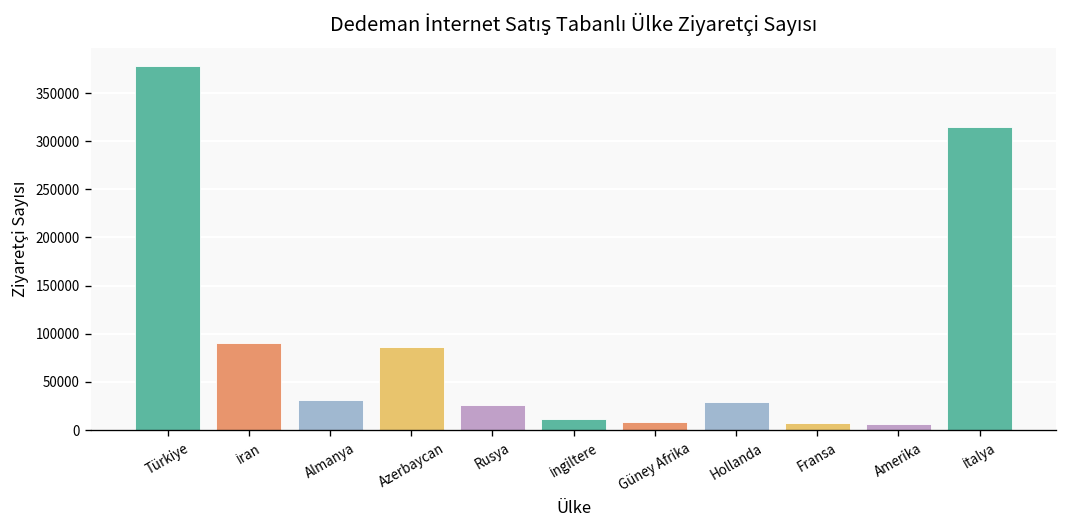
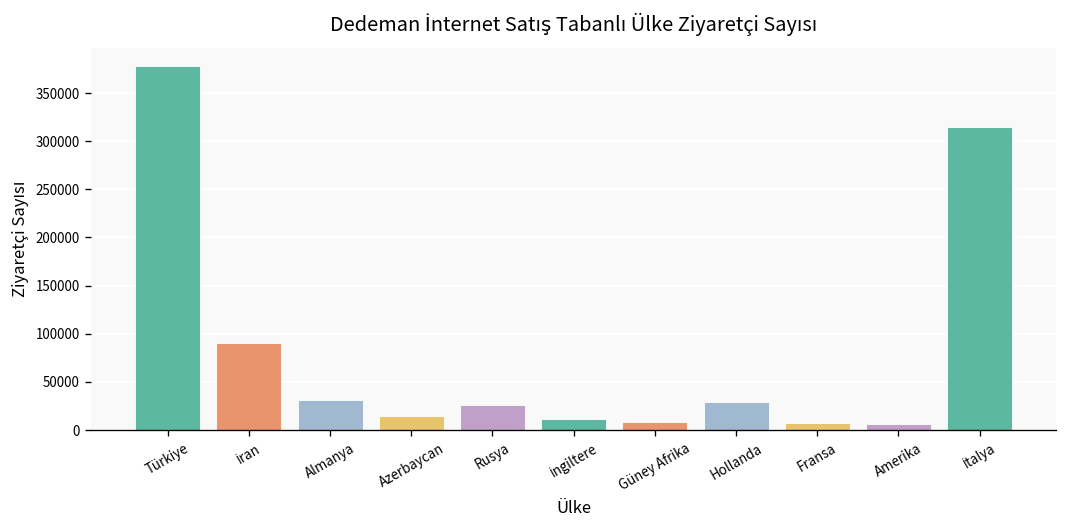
Azerbaycan: 90000 -> 10000
